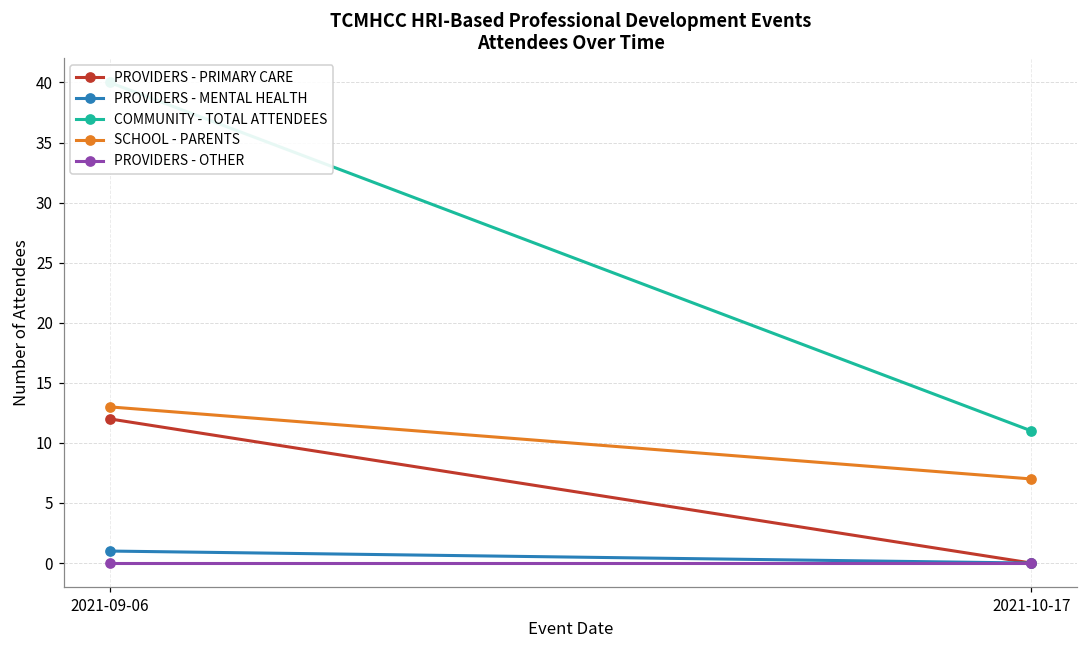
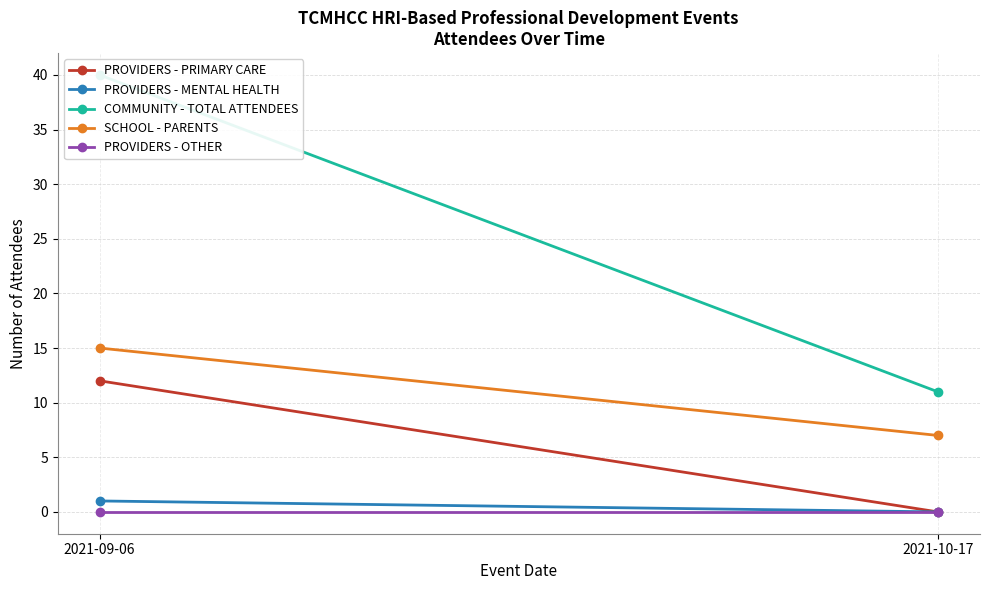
SCHOOL - PARENTS, 2021-09-06: 13 -> 15
